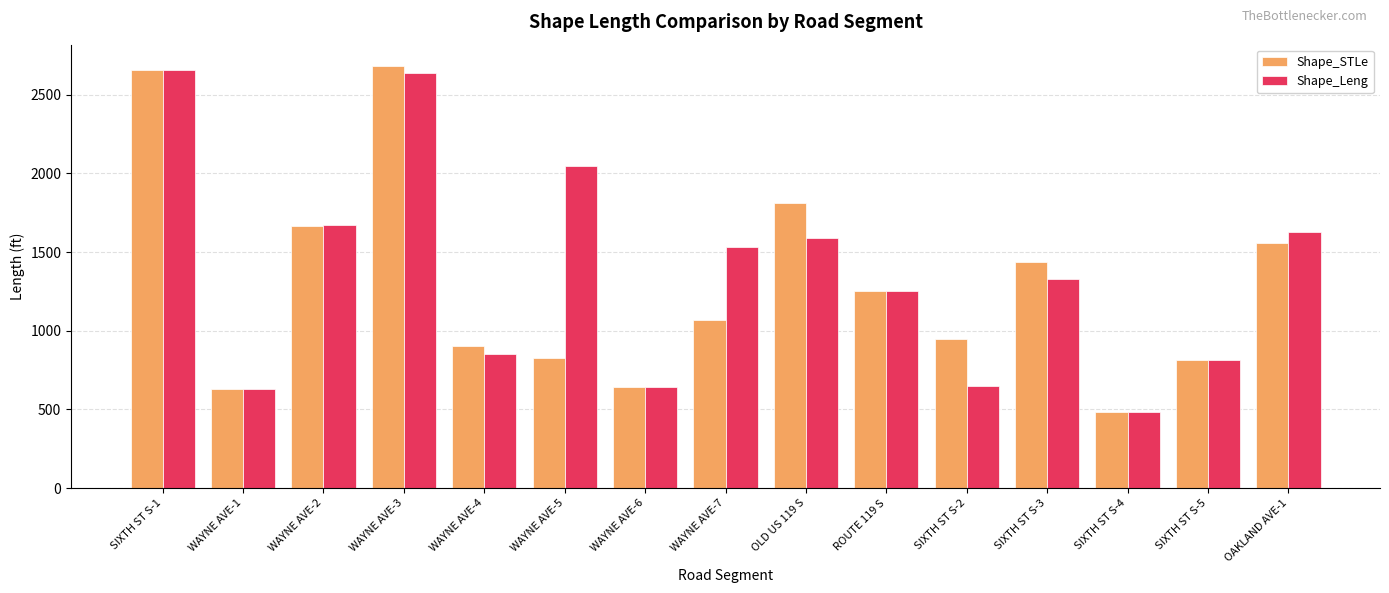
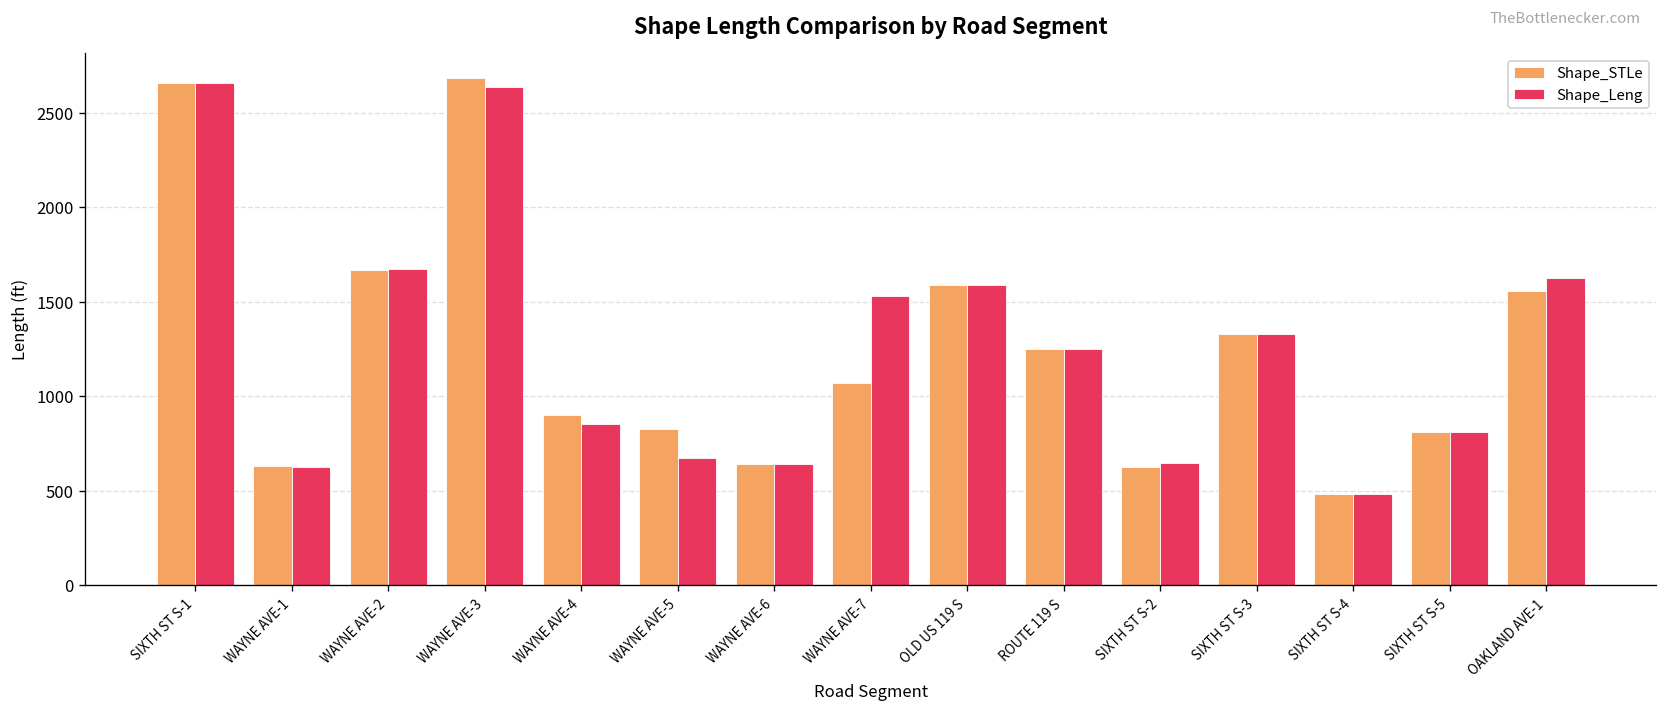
Shape_Leng, WAYNE AVE-5: 2040 -> 670
Shape_STLe, OLD US 119 S: 1810 -> 1590
Shape_STLe, SIXTH ST S-2: 950 -> 630
Shape_STLe, SIXTH ST S-3: 1440 -> 1330
